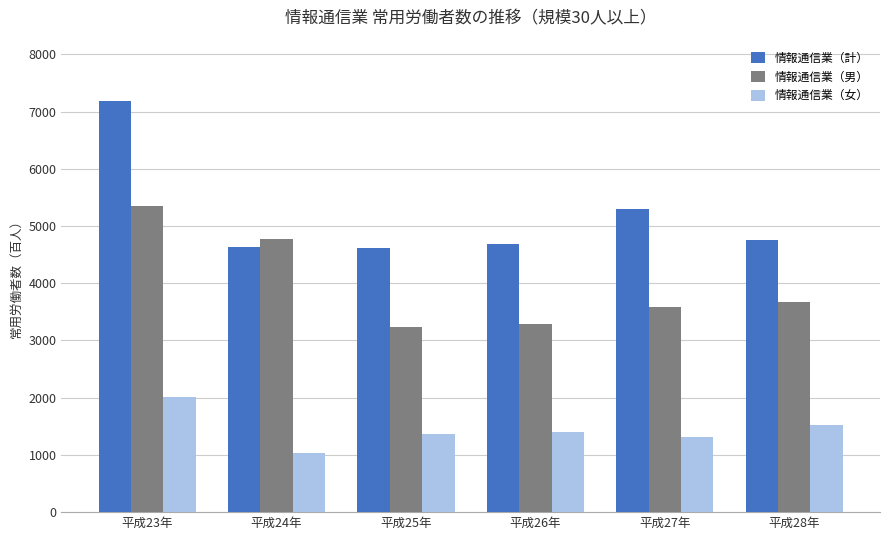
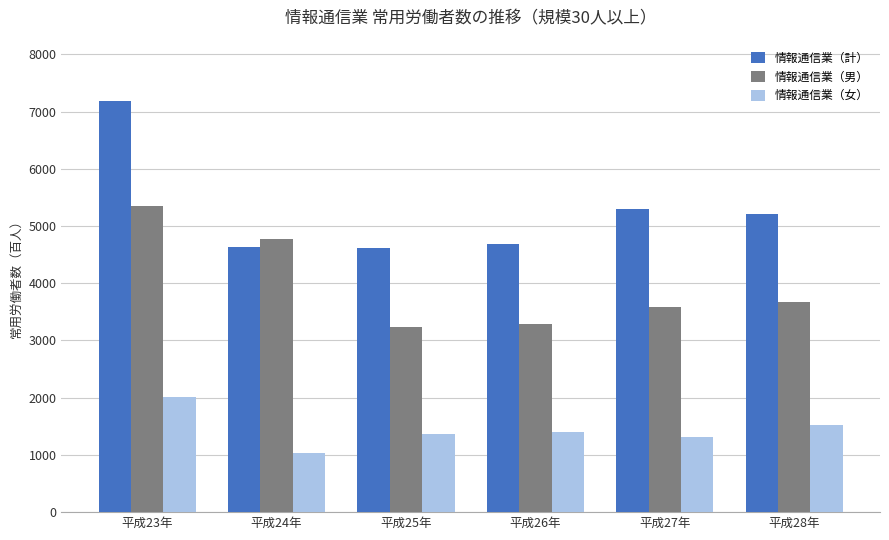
情報通信業（計）, 平成28年: 4800 -> 5200
